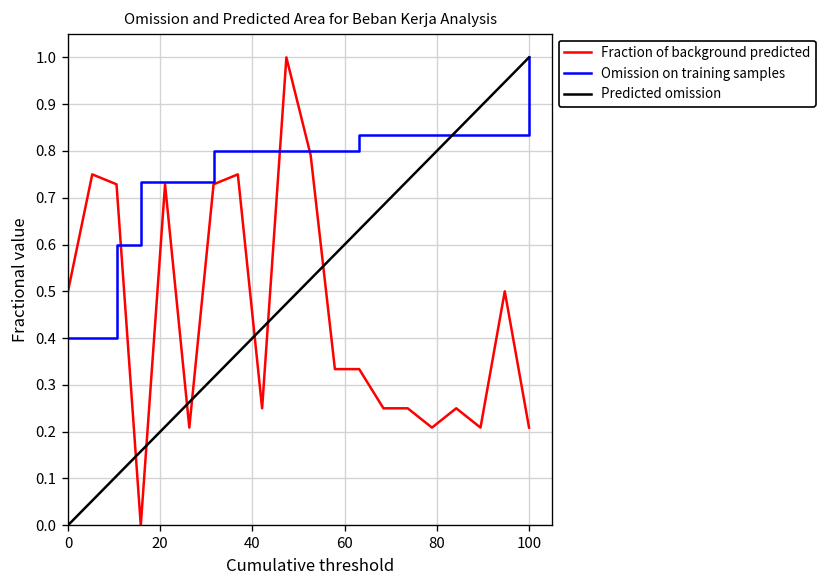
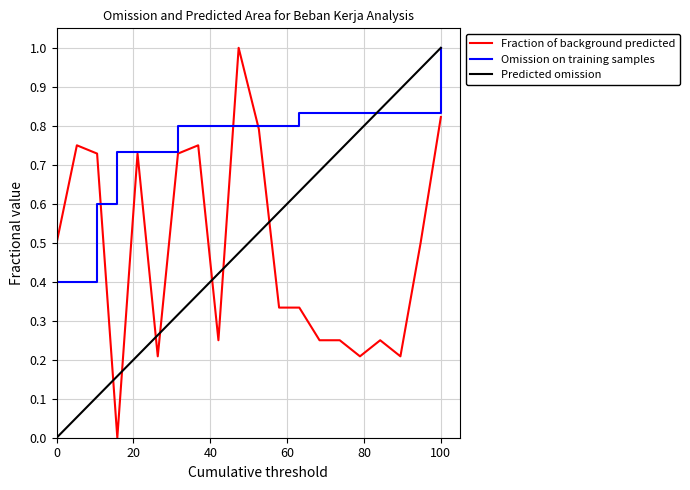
Fraction of background predicted, 100: 0.21 -> 0.82
